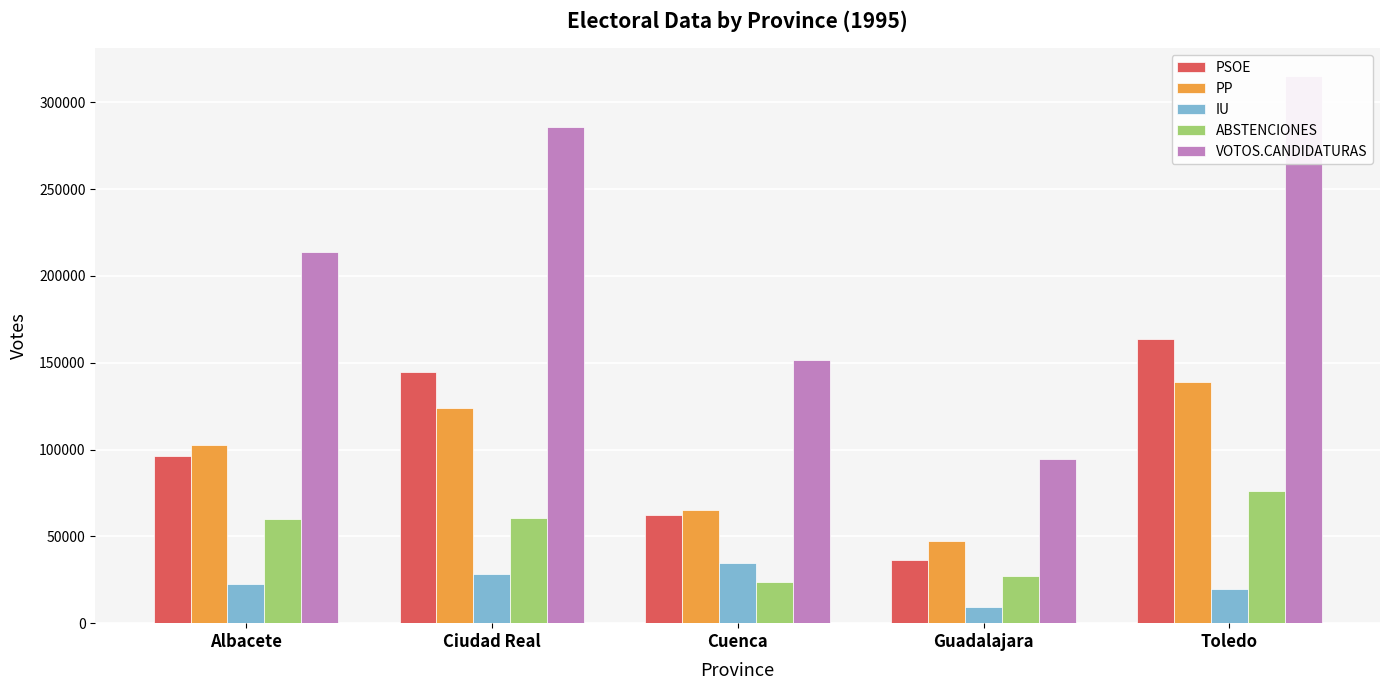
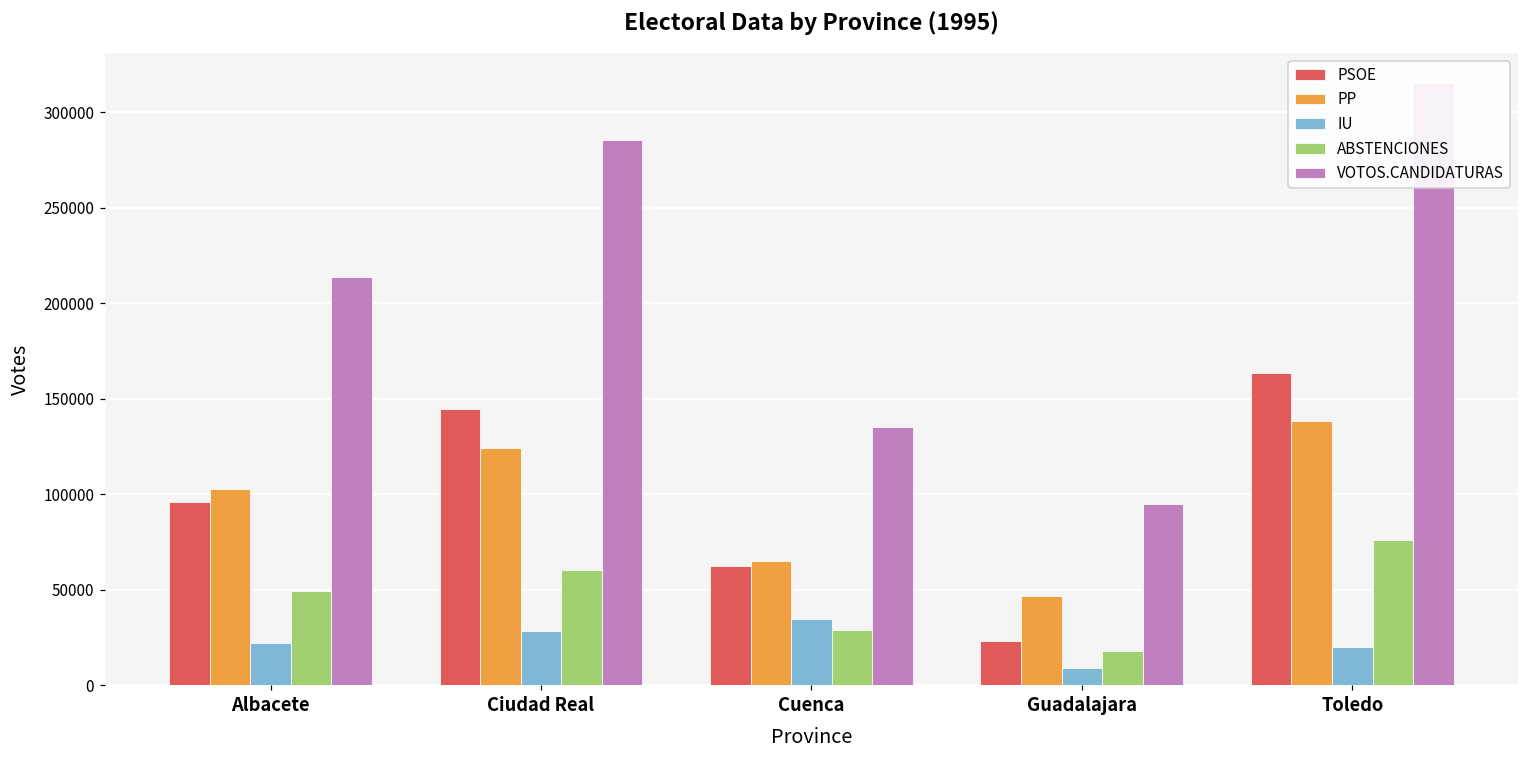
ABSTENCIONES, Albacete: 60000 -> 49000
ABSTENCIONES, Cuenca: 24000 -> 29000
VOTOS.CANDIDATURAS, Cuenca: 152000 -> 135000
PSOE, Guadalajara: 36000 -> 23000
ABSTENCIONES, Guadalajara: 27000 -> 18000
